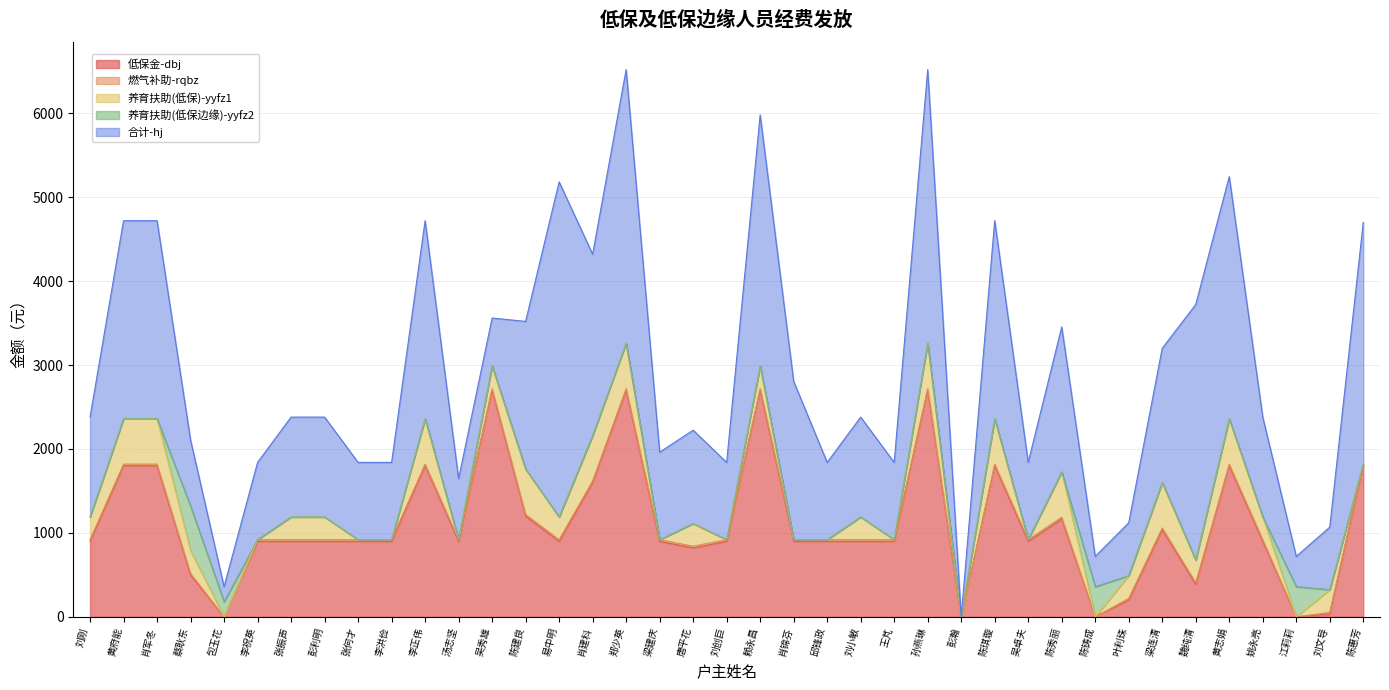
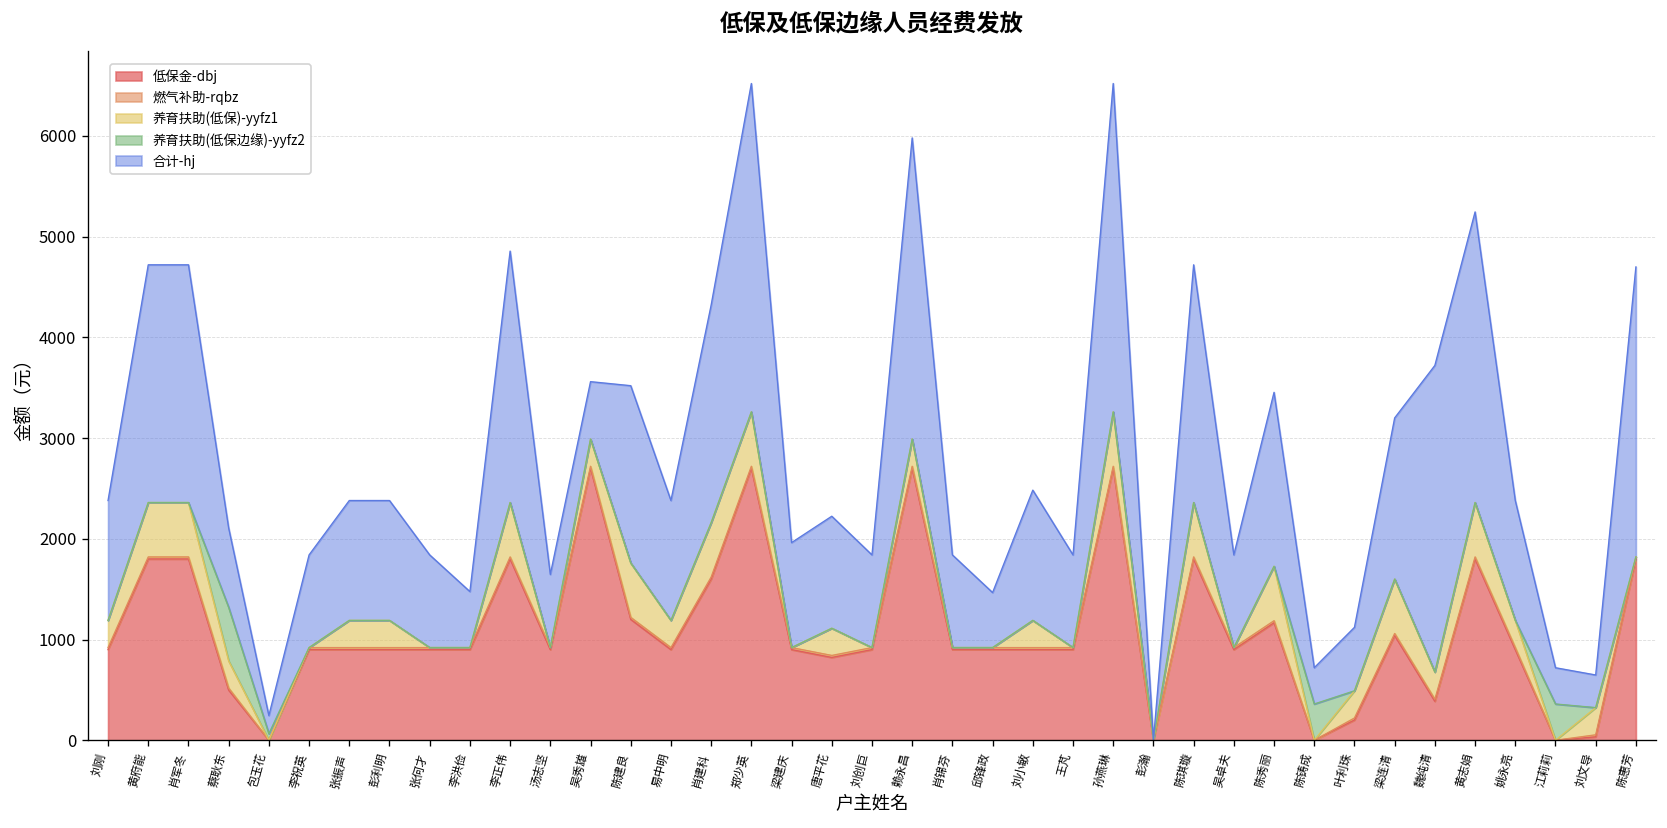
养育扶助(低保边缘)-yyfz2, 包玉花: 200 -> 100
合计-hj, 李洪俭: 900 -> 600
合计-hj, 李正伟: 2400 -> 2500
合计-hj, 易中明: 4000 -> 1200
合计-hj, 肖锦芬: 1900 -> 900
合计-hj, 邱锋政: 900 -> 500
合计-hj, 刘小敏: 1200 -> 1300
合计-hj, 刘文导: 700 -> 300
